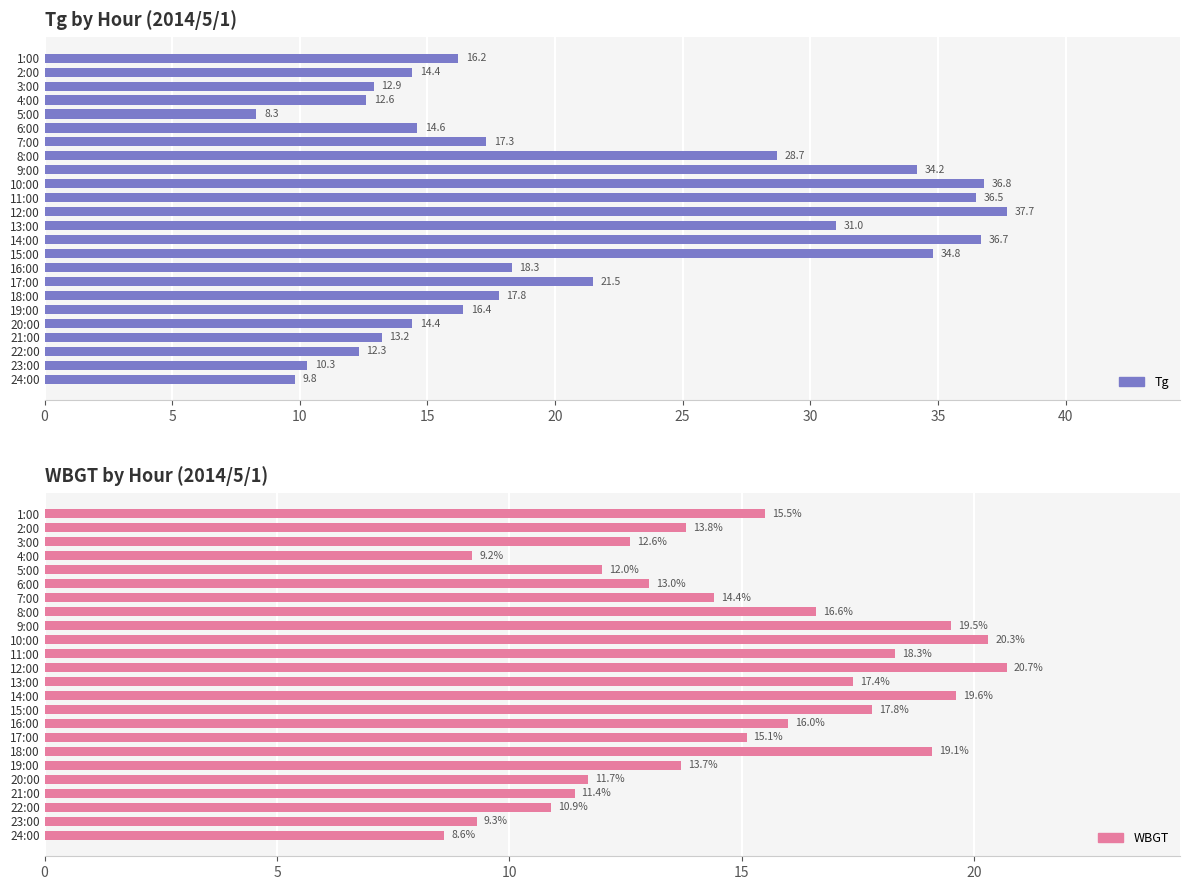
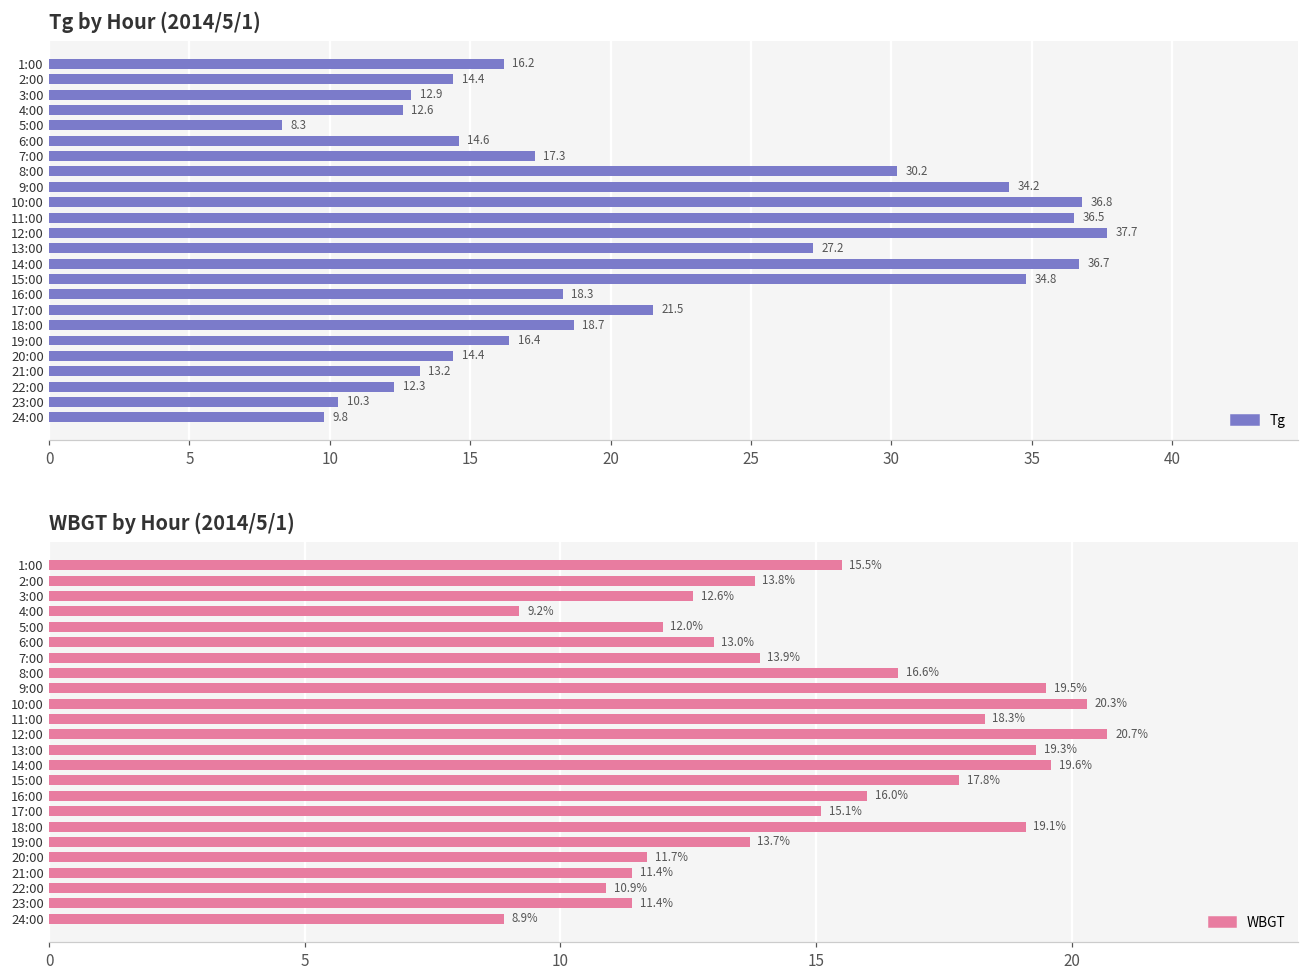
Tg by Hour (2014/5/1), 8:00: 28.7 -> 30.2
Tg by Hour (2014/5/1), 13:00: 31.0 -> 27.2
Tg by Hour (2014/5/1), 18:00: 17.8 -> 18.7
WBGT by Hour (2014/5/1), 7:00: 14.4% -> 13.9%
WBGT by Hour (2014/5/1), 13:00: 17.4% -> 19.3%
WBGT by Hour (2014/5/1), 23:00: 9.3% -> 11.4%
WBGT by Hour (2014/5/1), 24:00: 8.6% -> 8.9%
